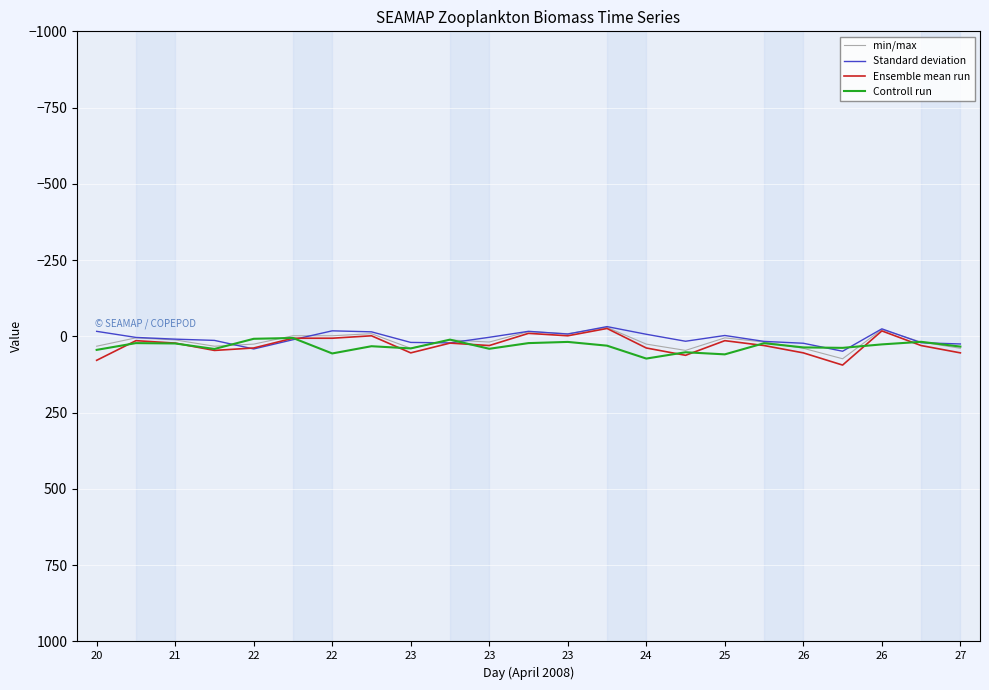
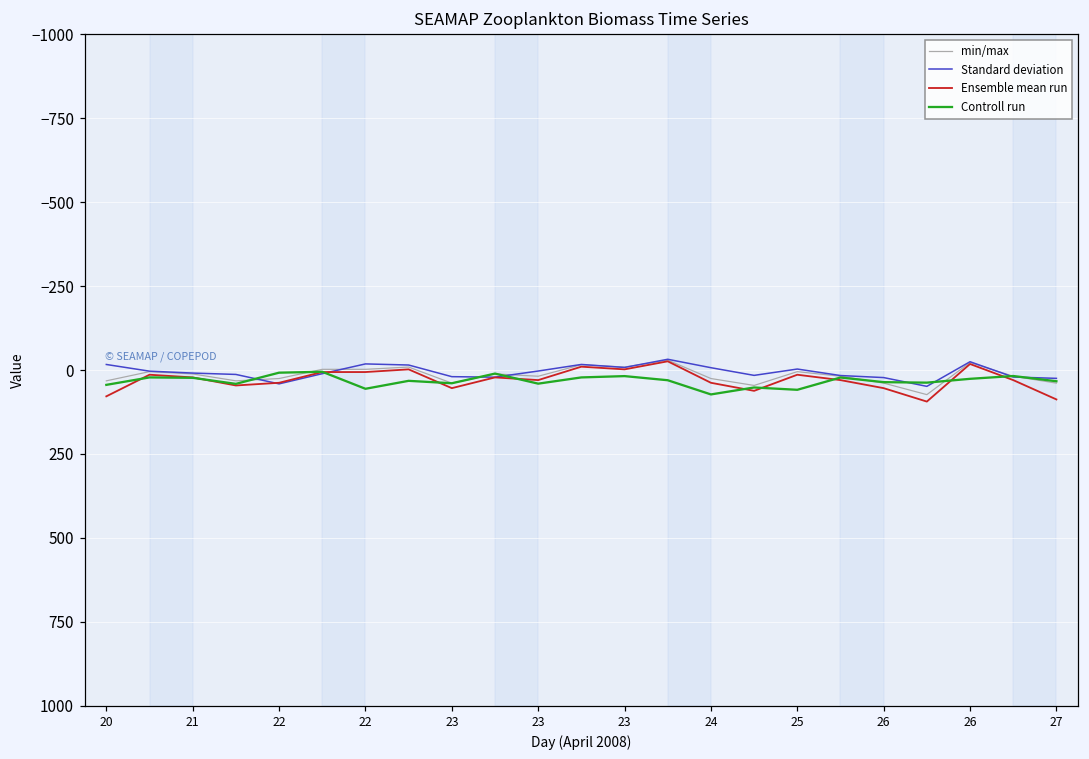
Ensemble mean run, 27: 50 -> 90
